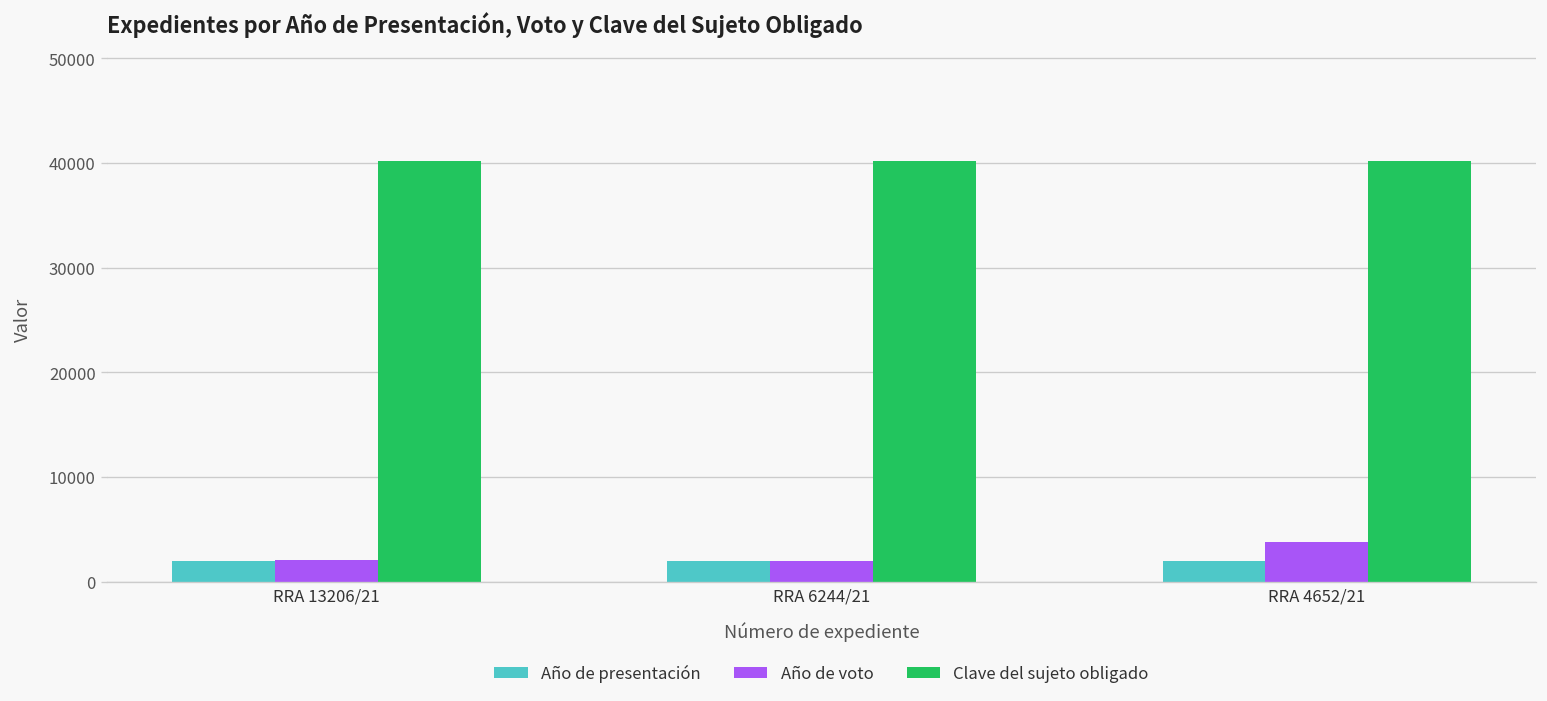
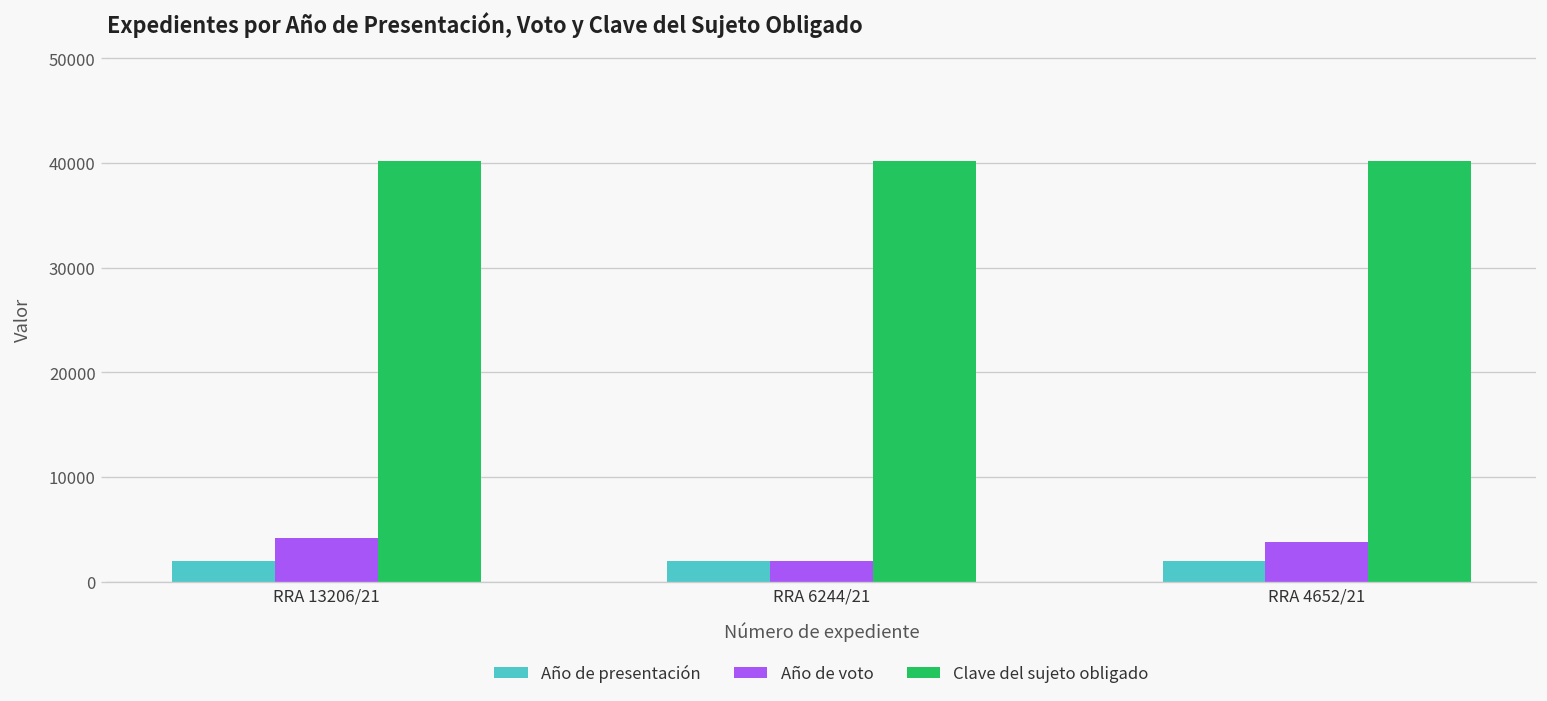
Año de voto, RRA 13206/21: 2000 -> 4000
